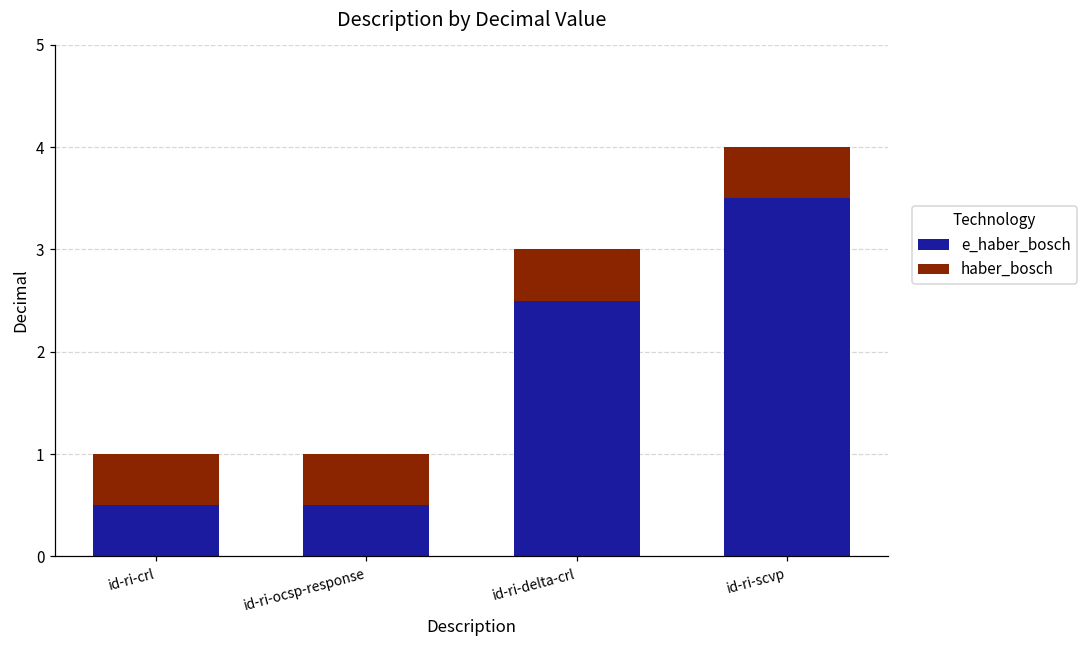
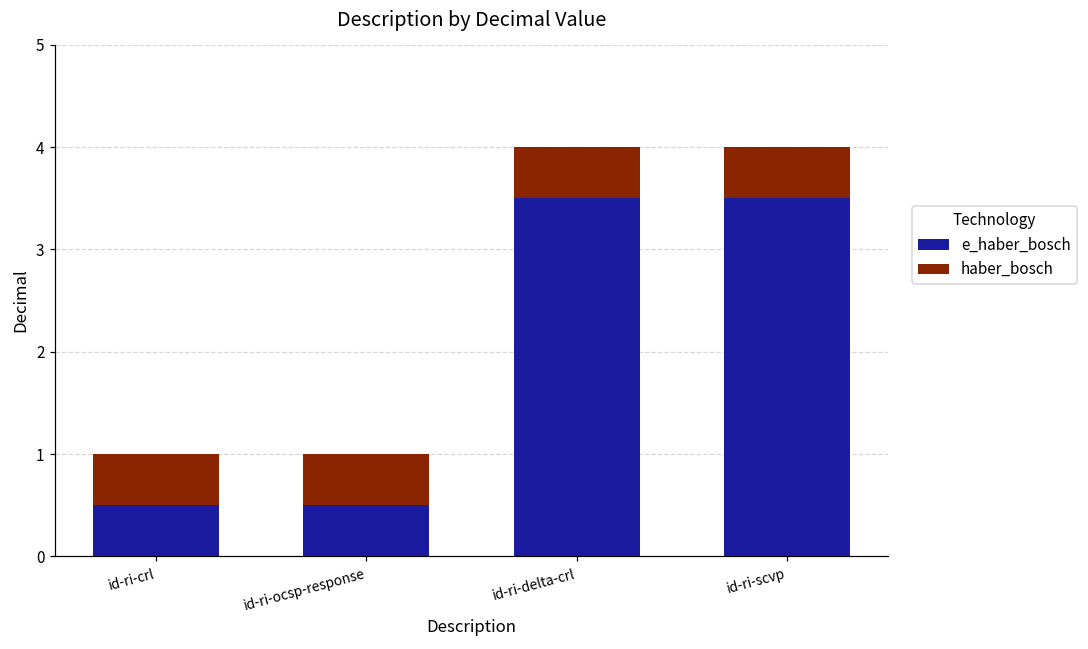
e_haber_bosch, id-ri-delta-crl: 2.5 -> 3.5
